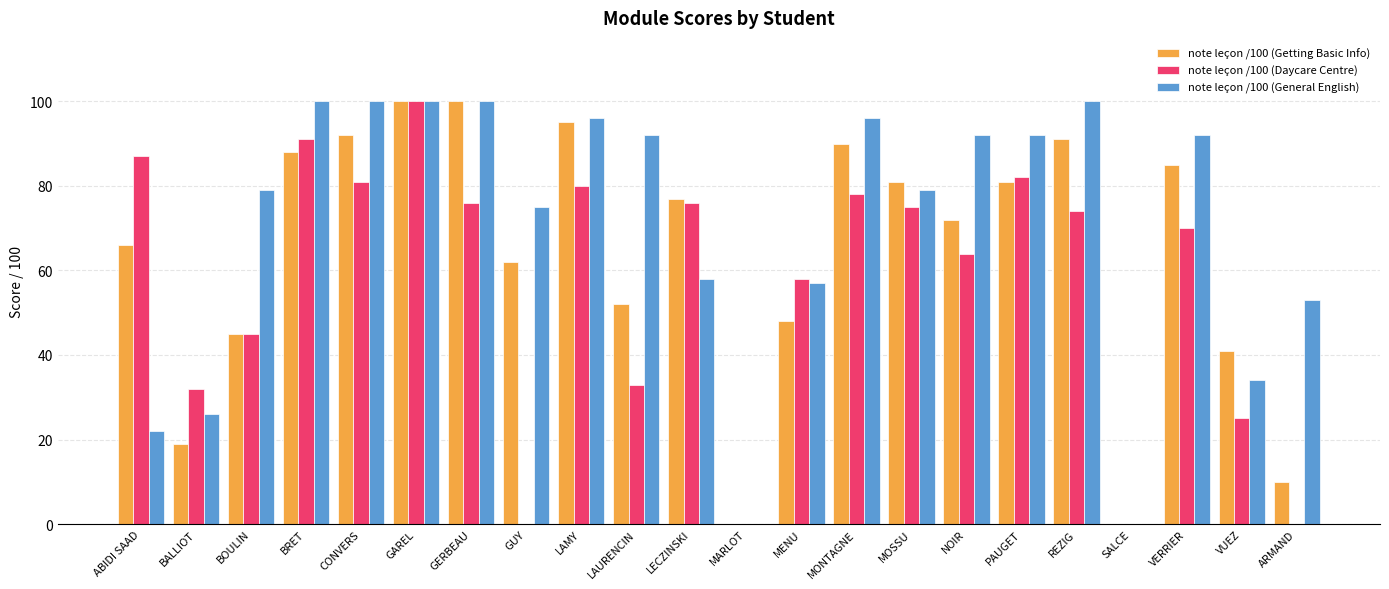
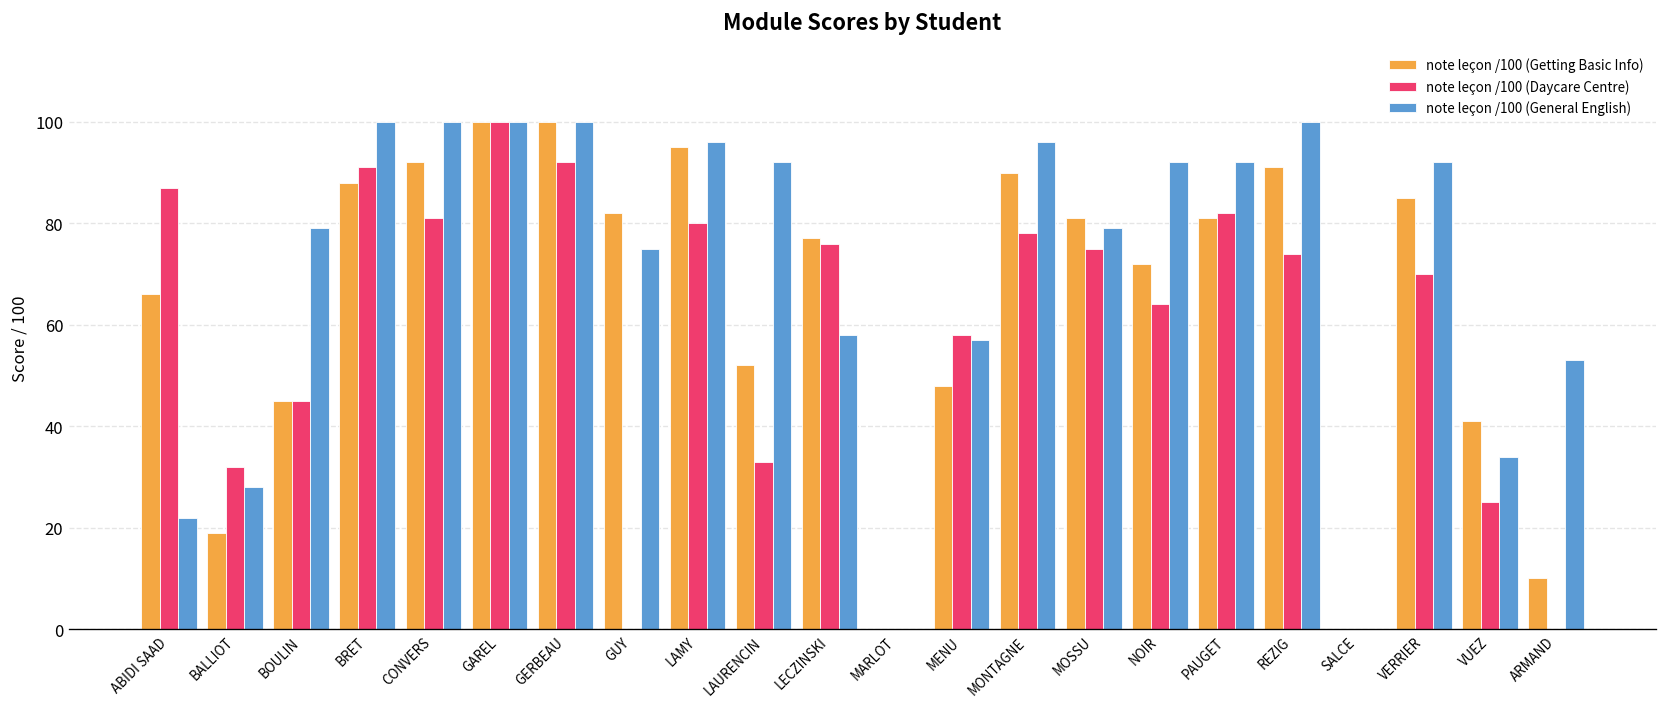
note leçon /100 (General English), BALLIOT: 26 -> 28
note leçon /100 (Daycare Centre), GERBEAU: 76 -> 92
note leçon /100 (Getting Basic Info), GUY: 62 -> 82
